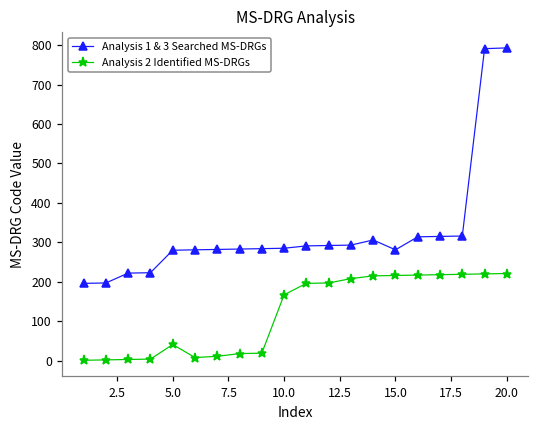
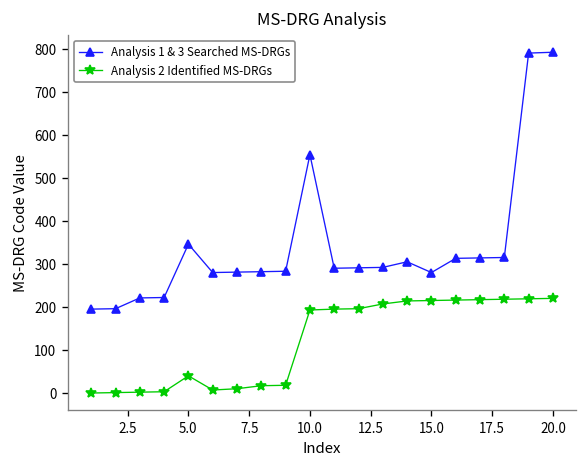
Analysis 1 & 3 Searched MS-DRGs, 5.0: 280 -> 350
Analysis 1 & 3 Searched MS-DRGs, 10.0: 290 -> 560
Analysis 2 Identified MS-DRGs, 10.0: 170 -> 190
